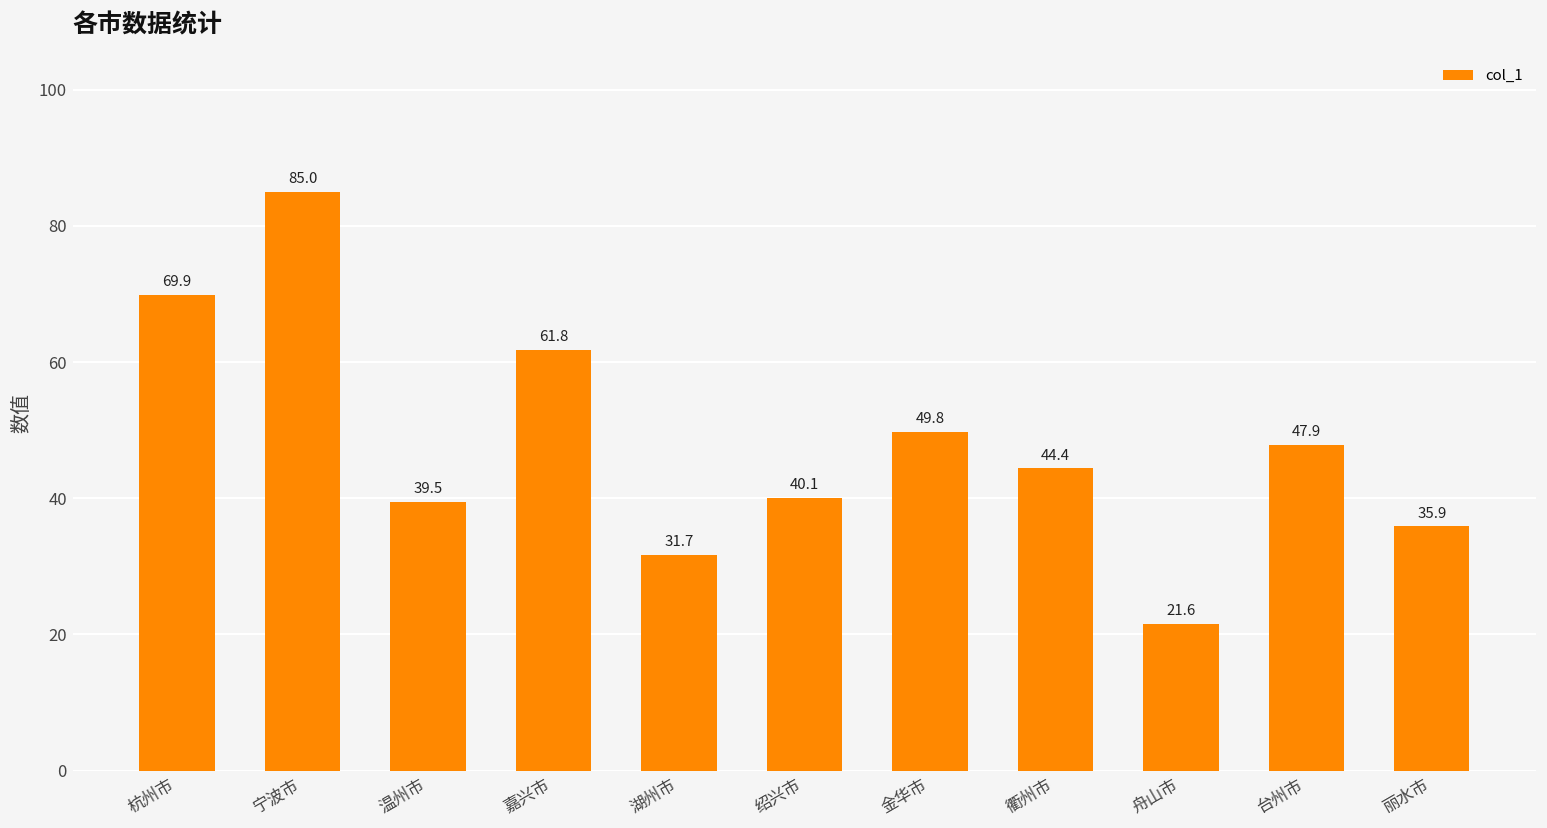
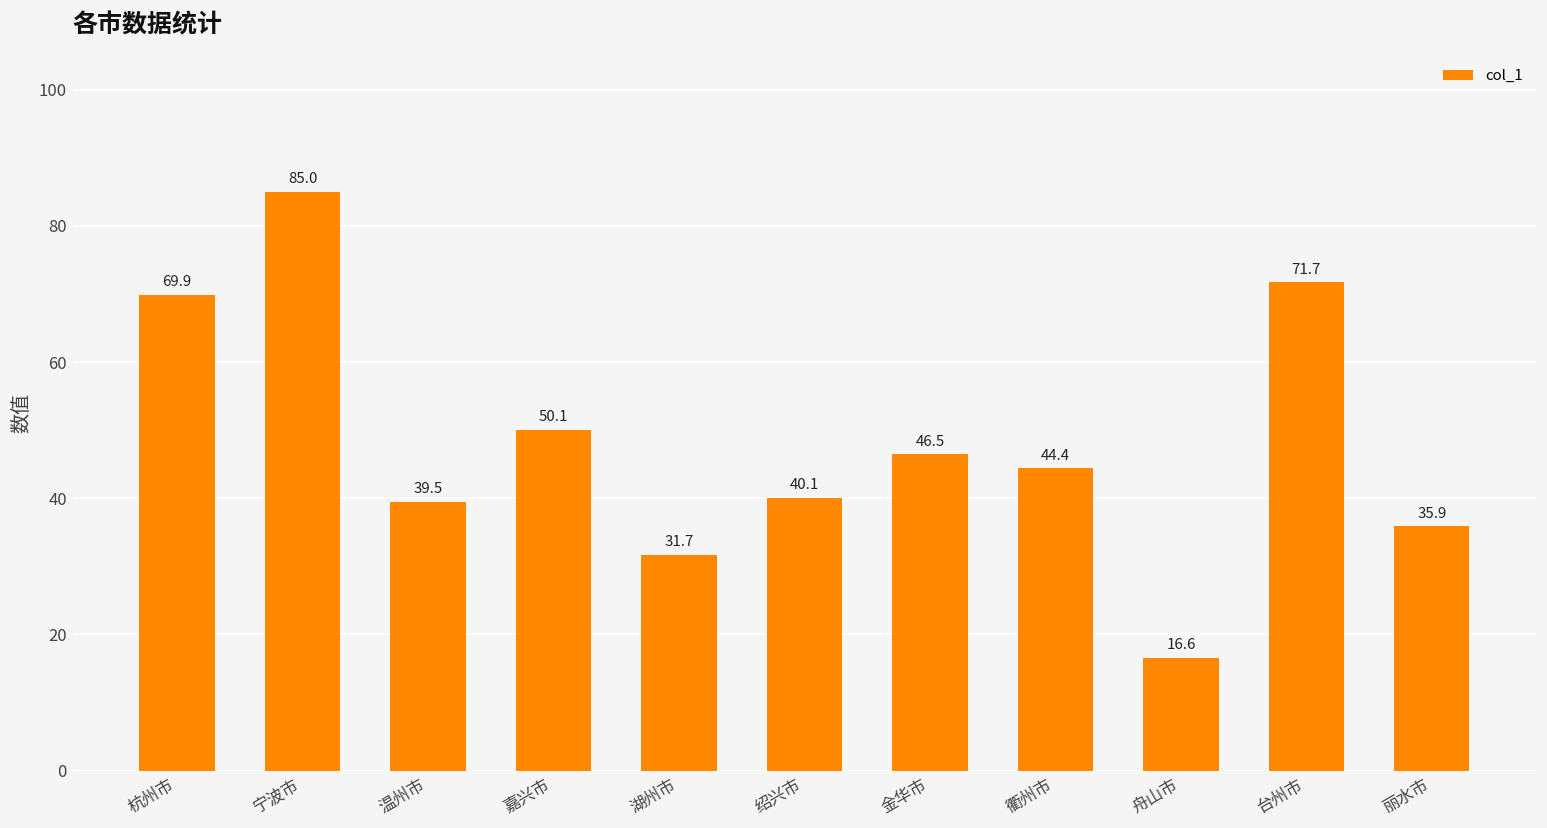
嘉兴市: 61.8 -> 50.1
金华市: 49.8 -> 46.5
舟山市: 21.6 -> 16.6
台州市: 47.9 -> 71.7
